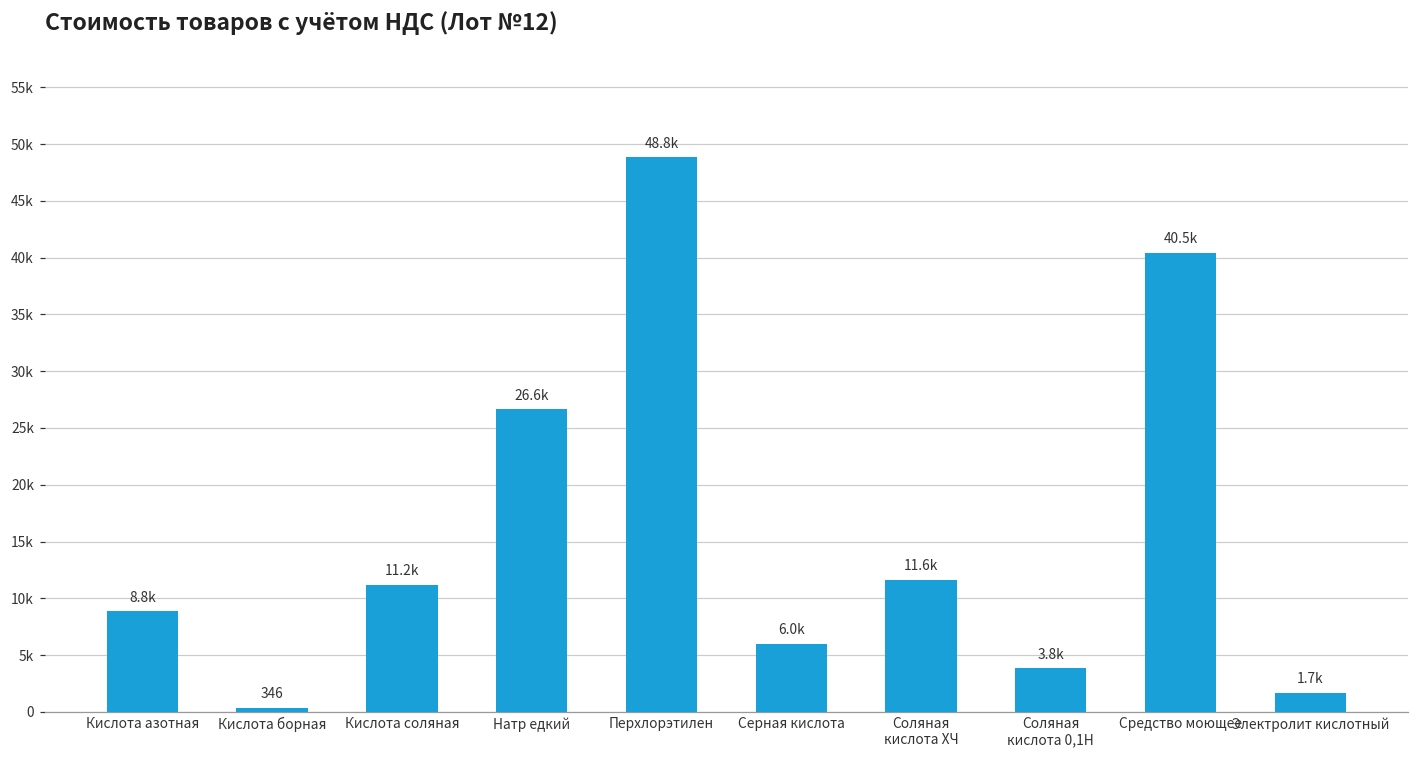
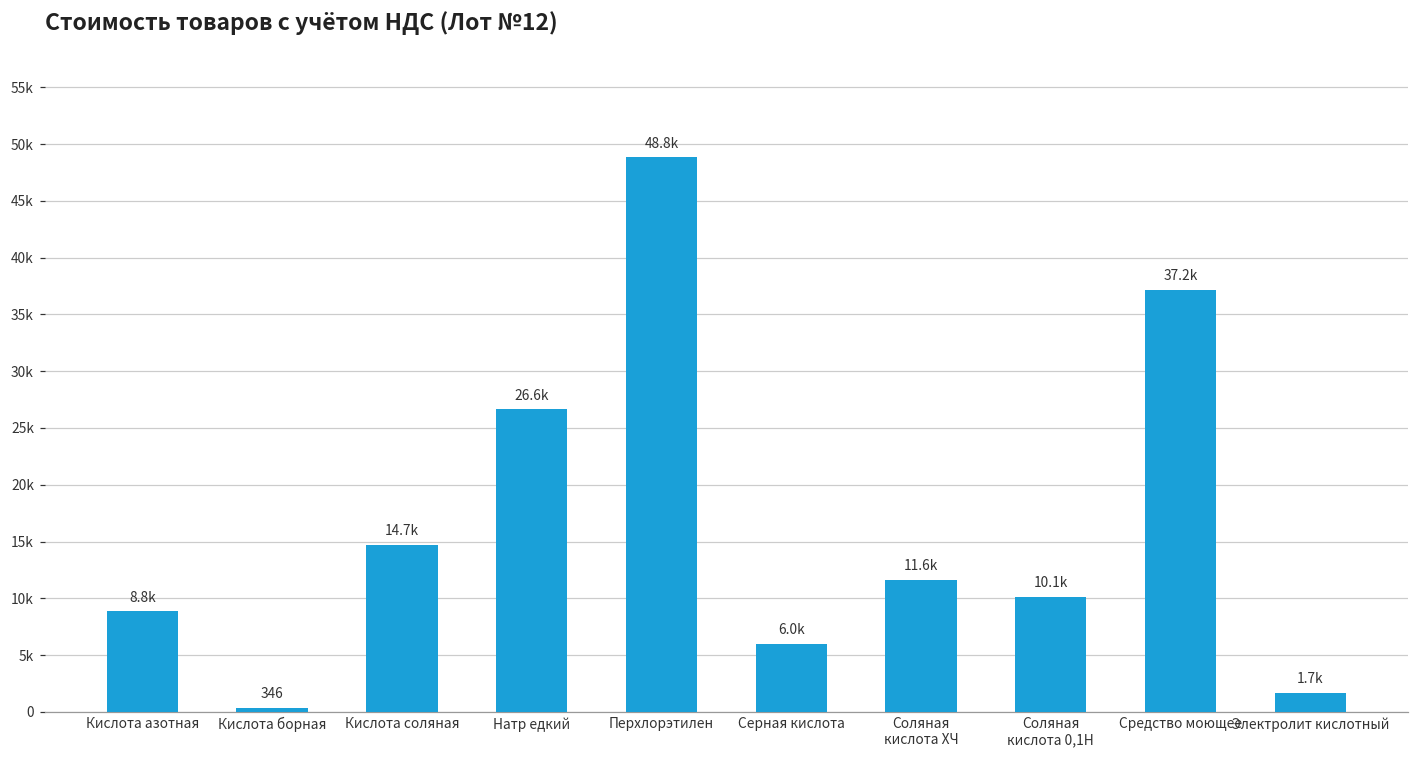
Кислота соляная: 11.2k -> 14.7k
Соляная кислота 0,1Н: 3.8k -> 10.1k
Средство моющее: 40.5k -> 37.2k
